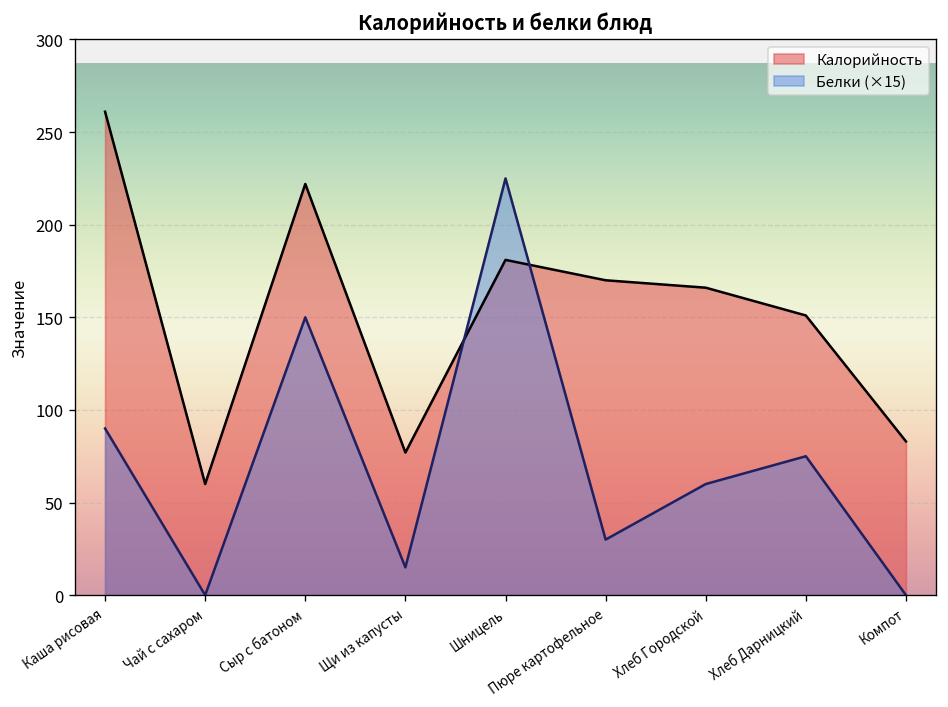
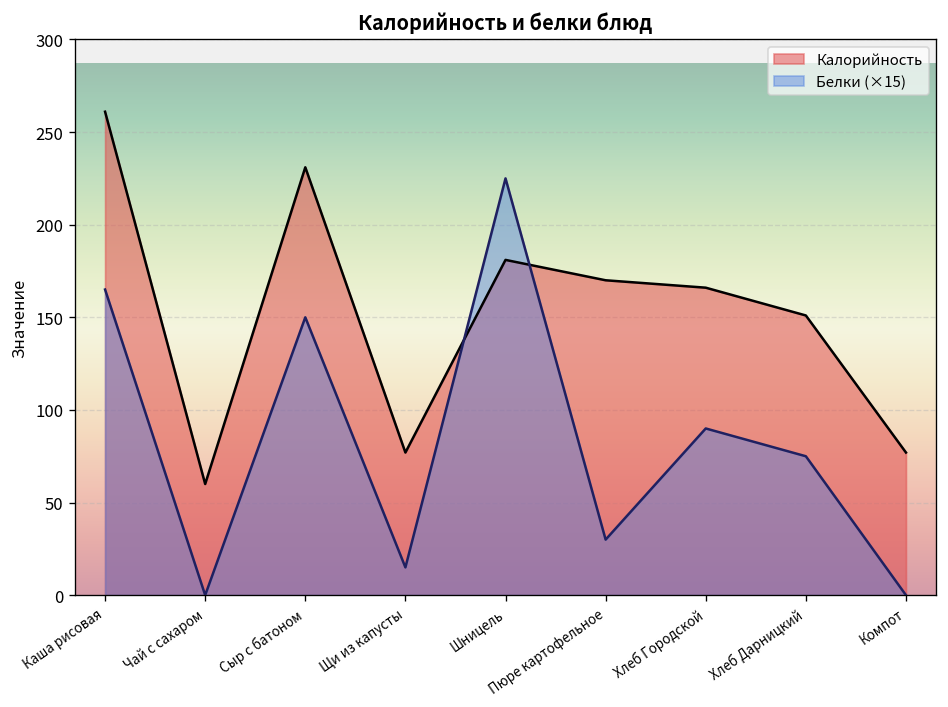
Белки (×15), Каша рисовая: 90 -> 165
Калорийность, Сыр с батоном: 222 -> 231
Белки (×15), Хлеб Городской: 60 -> 90
Калорийность, Компот: 83 -> 77
